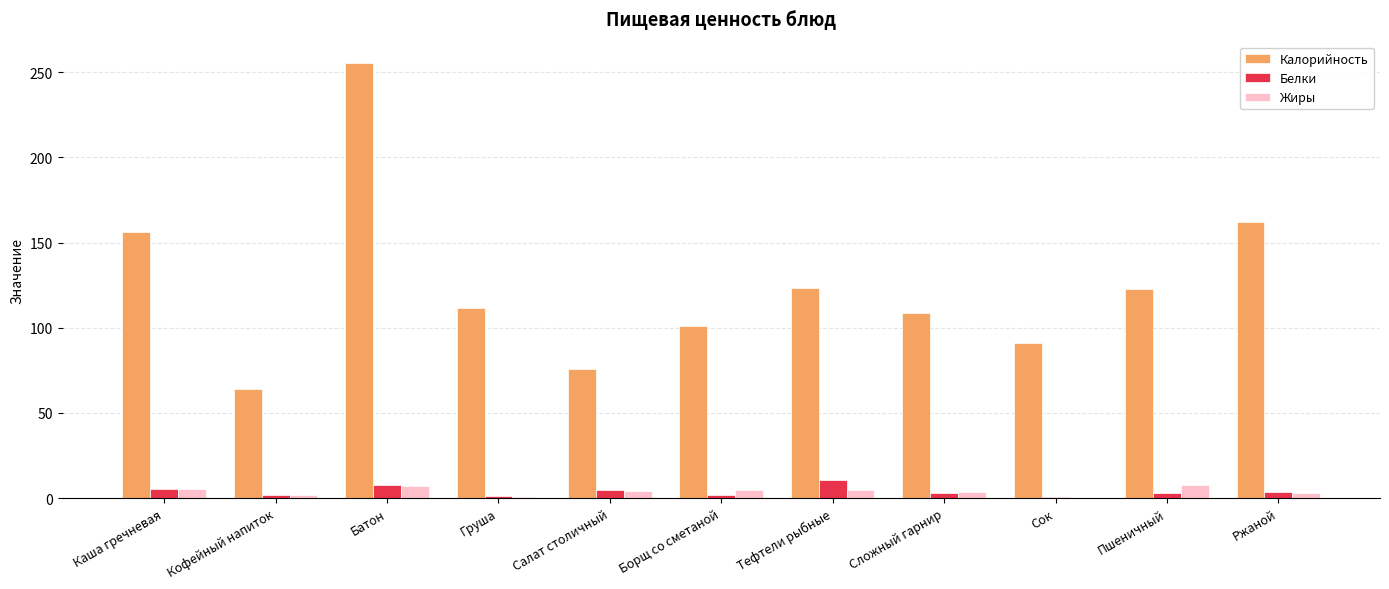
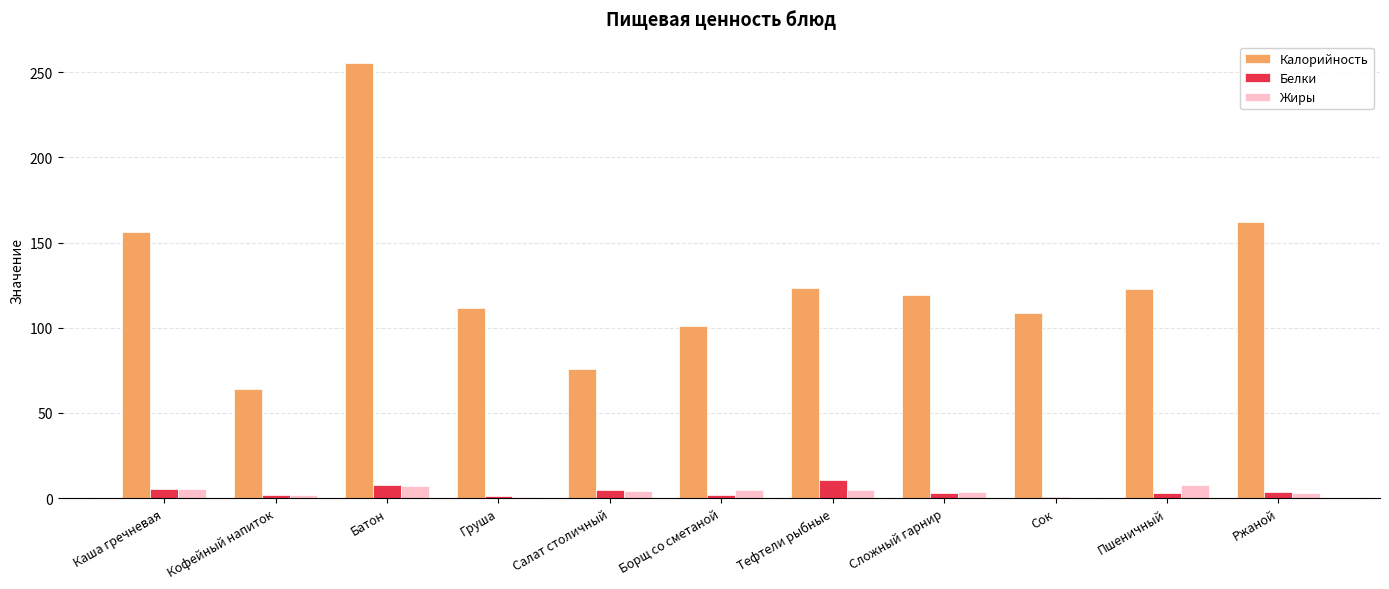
Калорийность, Сложный гарнир: 108 -> 119
Калорийность, Сок: 91 -> 109
